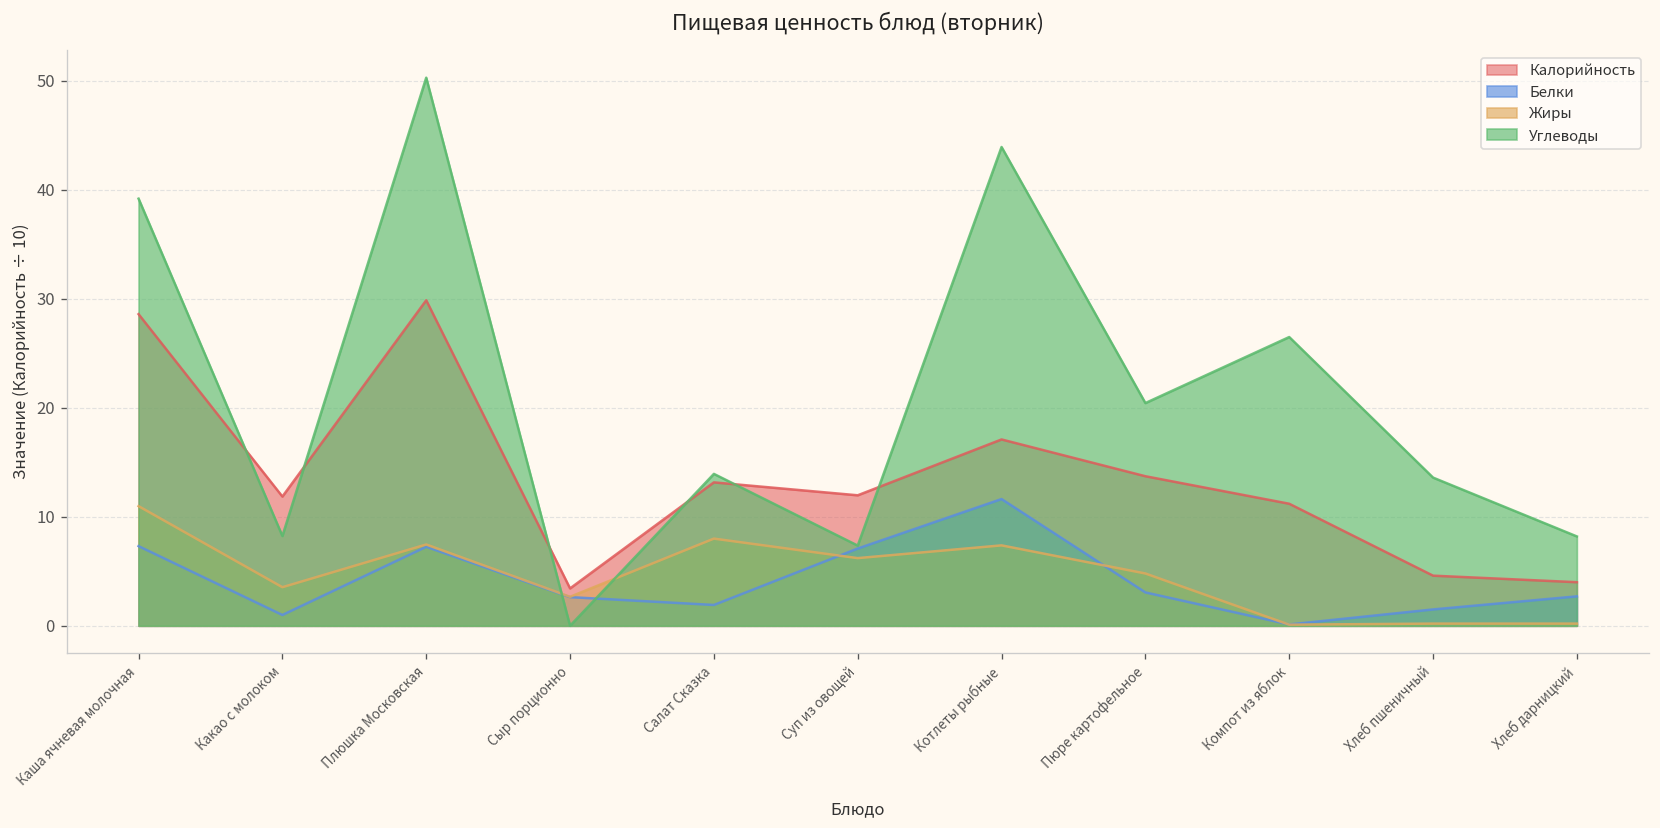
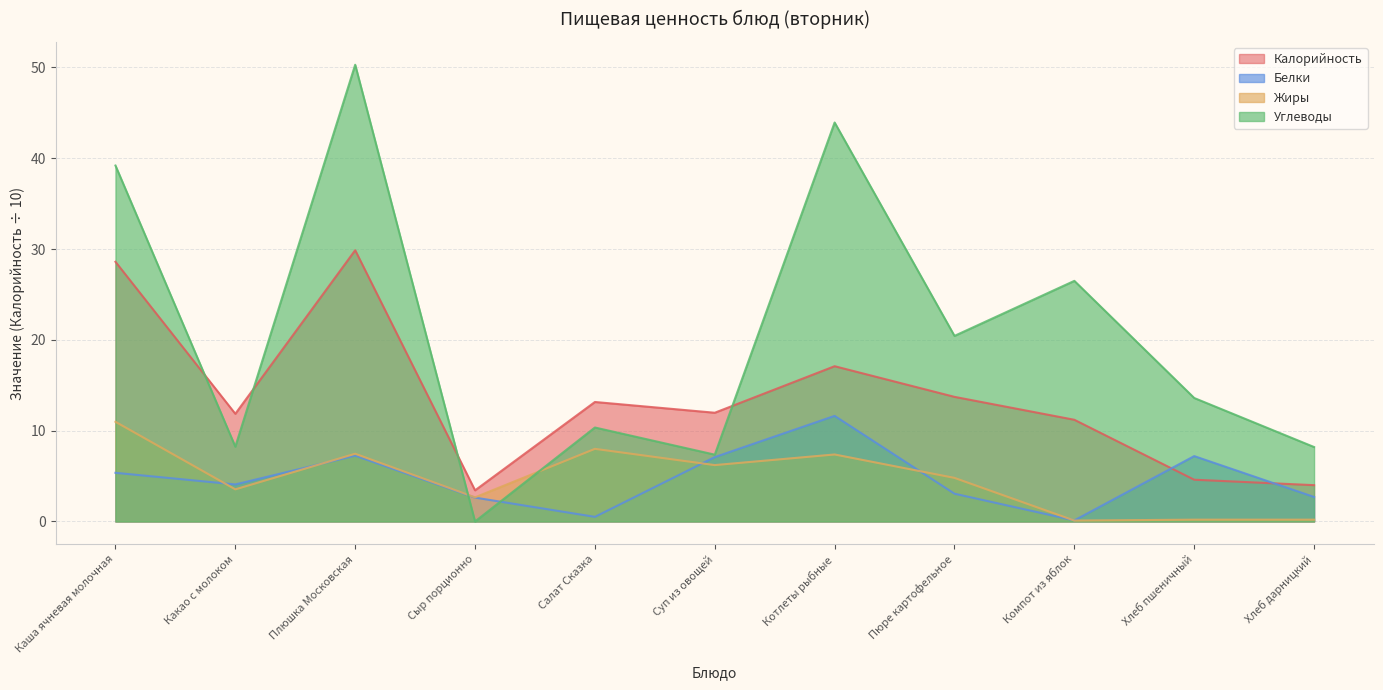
Белки, Каша ячневая молочная: 7 -> 5
Белки, Какао с молоком: 1 -> 4
Белки, Салат Сказка: 2 -> 1
Углеводы, Салат Сказка: 14 -> 10
Белки, Хлеб пшеничный: 2 -> 7
